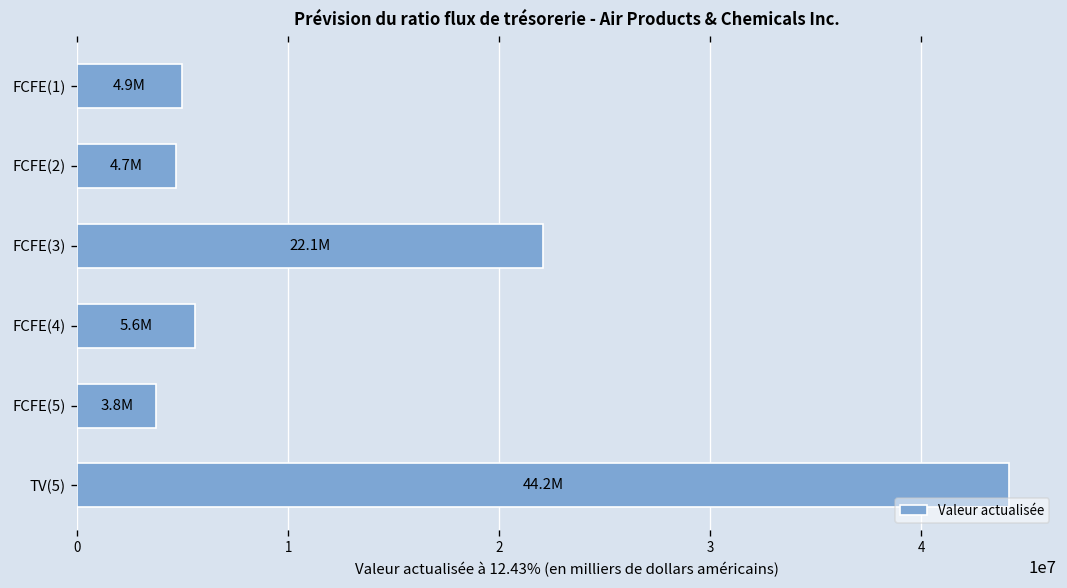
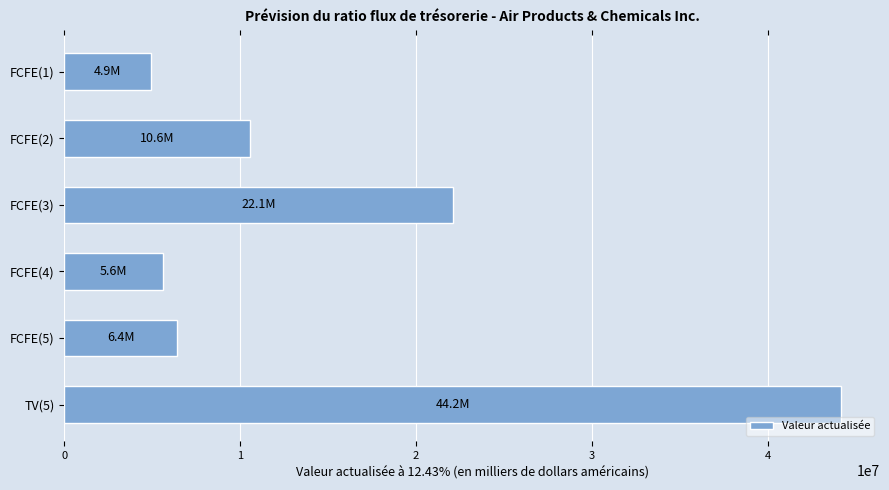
FCFE(2): 4.7M -> 10.6M
FCFE(5): 3.8M -> 6.4M
